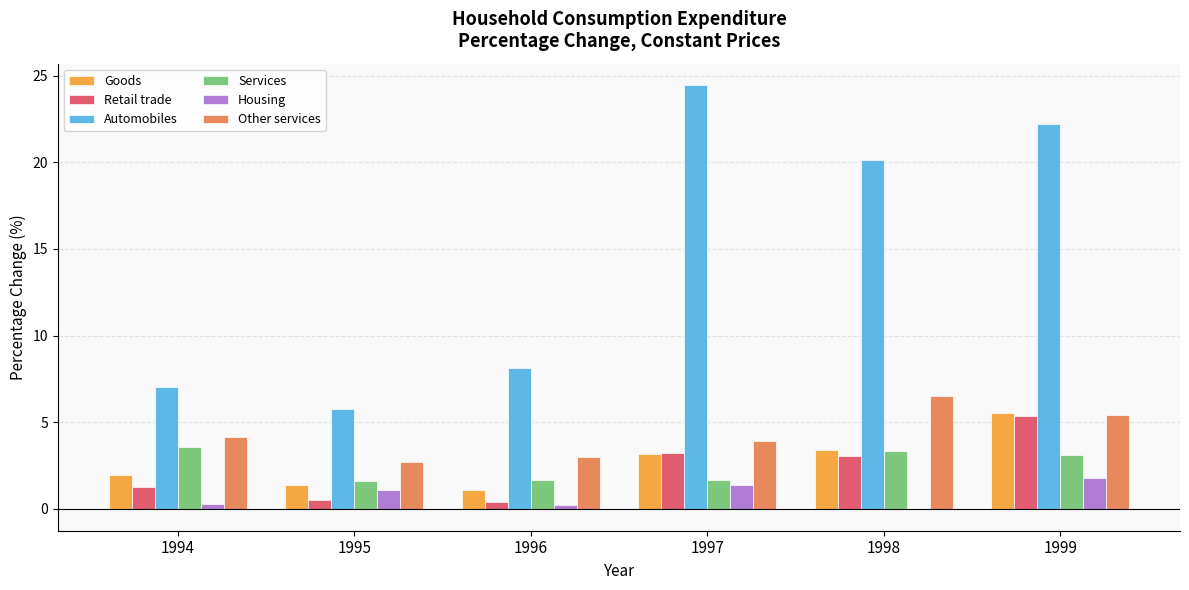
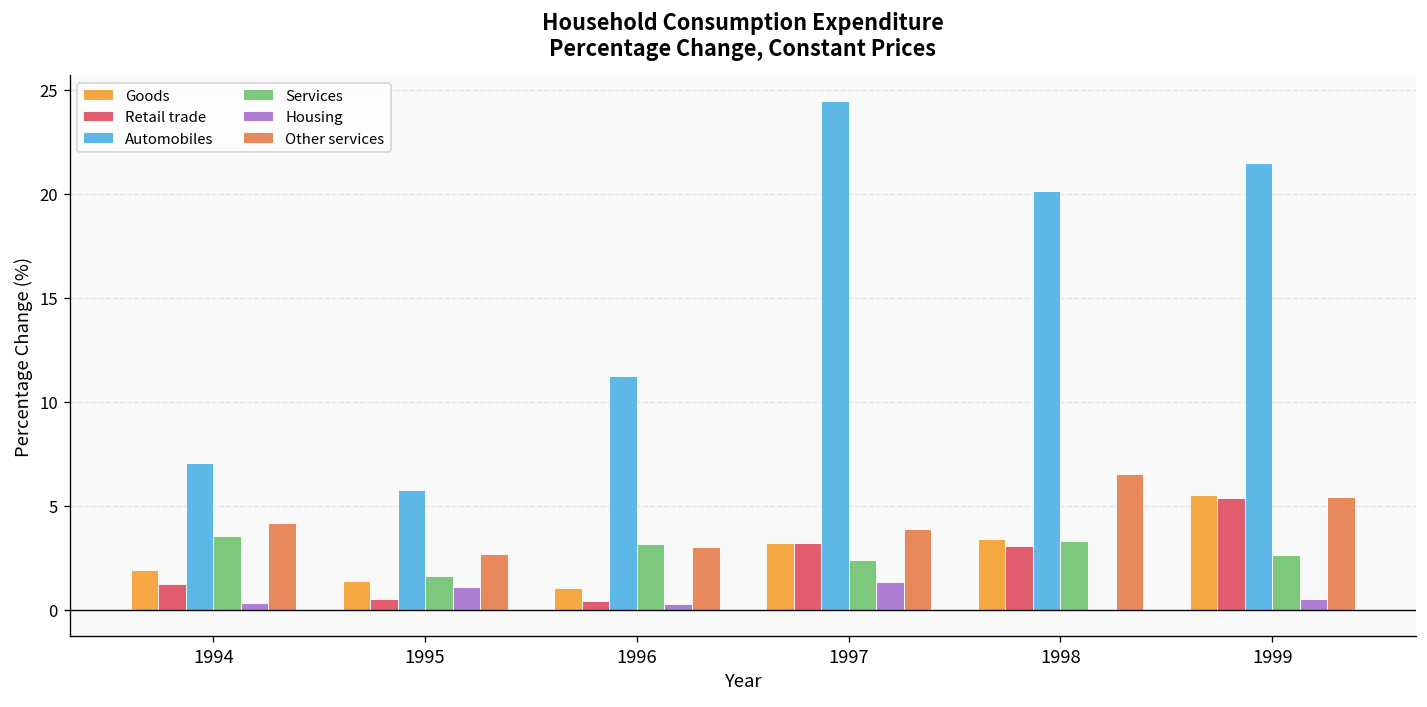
Automobiles, 1996: 8.1 -> 11.2
Services, 1996: 1.7 -> 3.2
Services, 1997: 1.7 -> 2.4
Automobiles, 1999: 22.2 -> 21.5
Services, 1999: 3.1 -> 2.6
Housing, 1999: 1.8 -> 0.5
